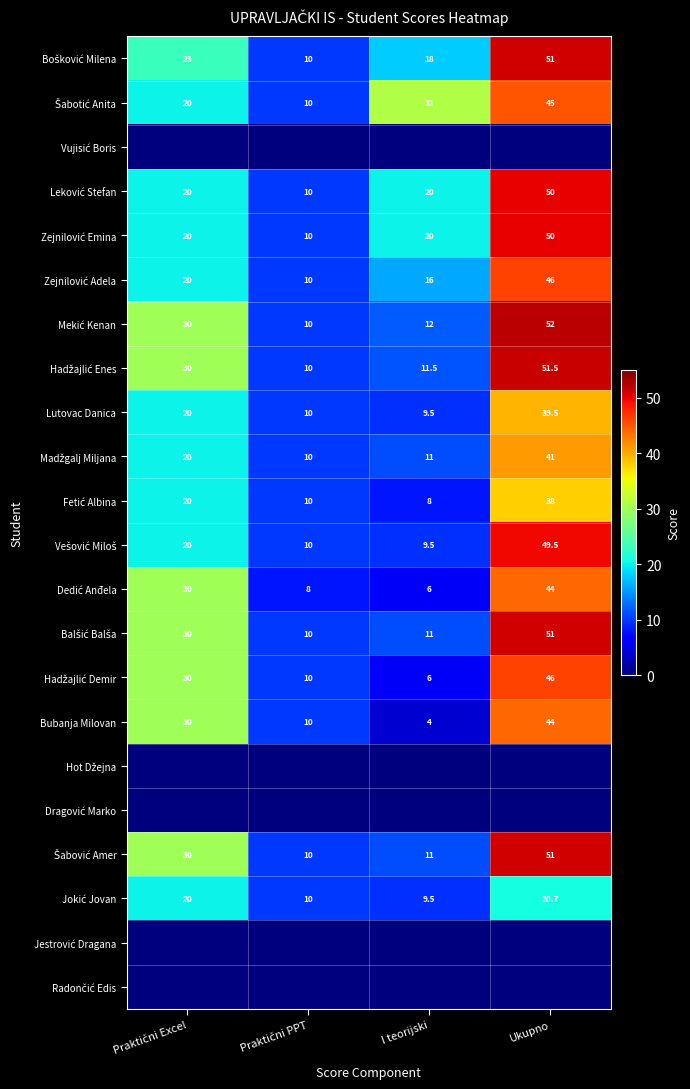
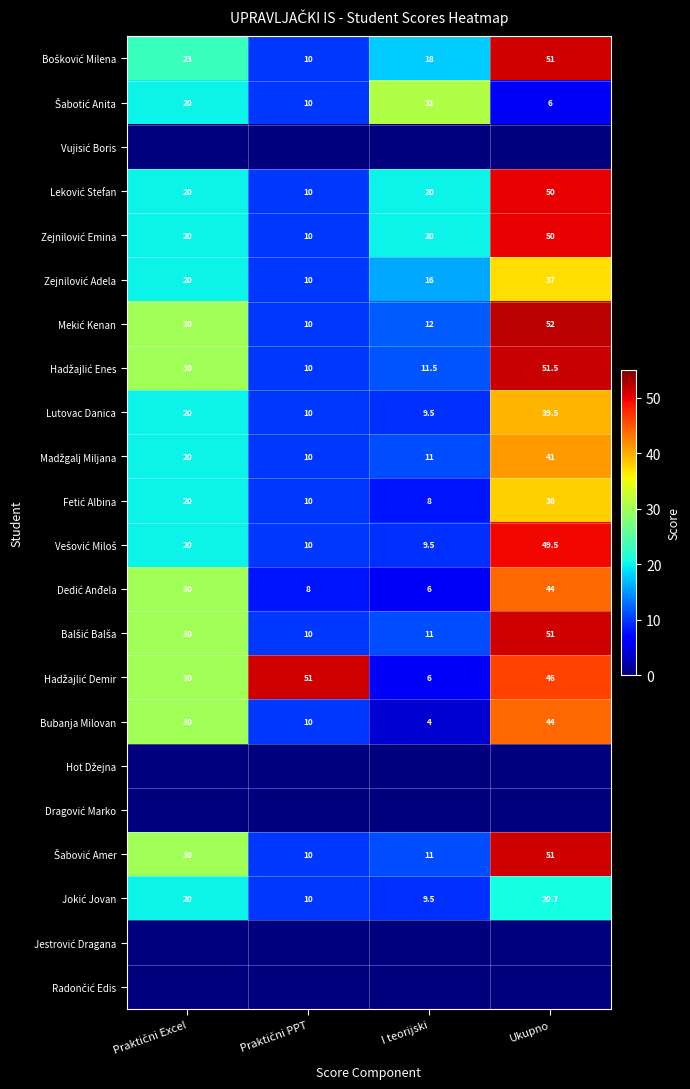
Šabotić Anita, Ukupno: 45 -> 6
Zejnilović Adela, Ukupno: 46 -> 37
Hadžajlić Demir, Praktični PPT: 10 -> 51
